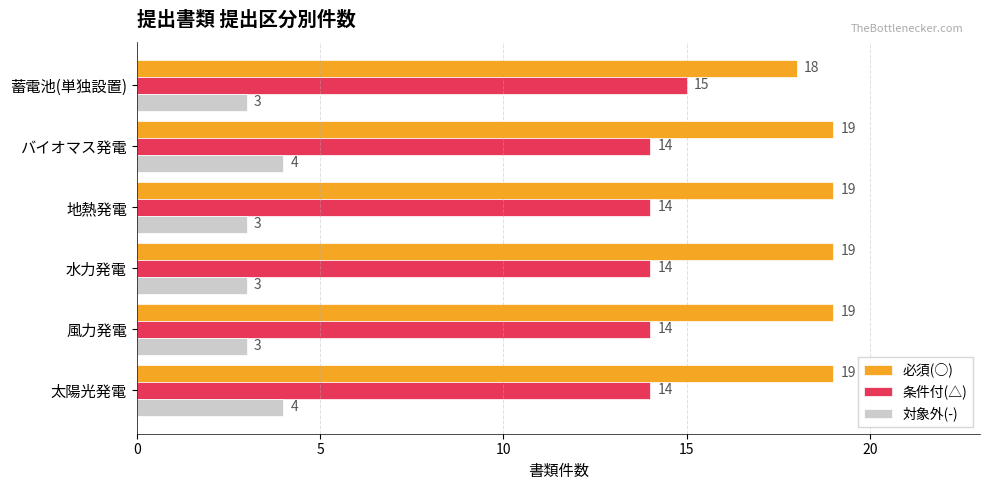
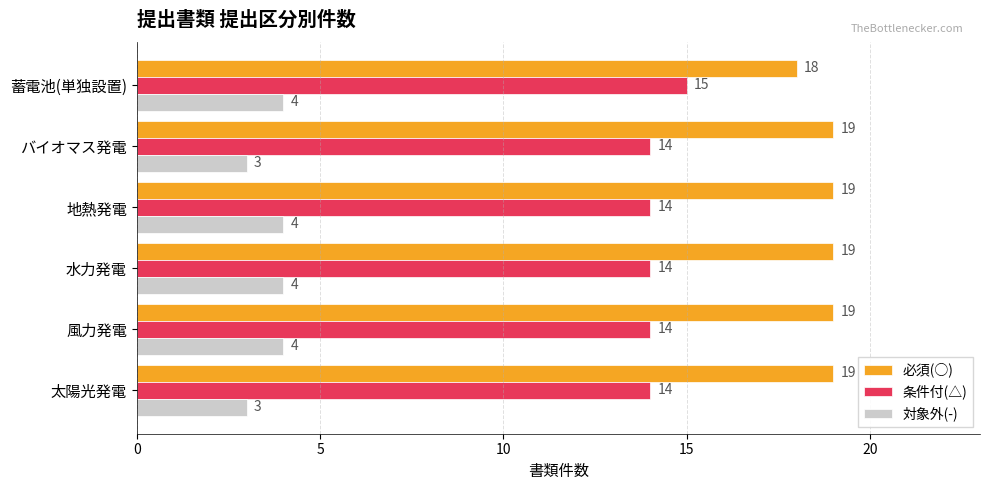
対象外(-), 蓄電池(単独設置): 3 -> 4
対象外(-), バイオマス発電: 4 -> 3
対象外(-), 地熱発電: 3 -> 4
対象外(-), 水力発電: 3 -> 4
対象外(-), 風力発電: 3 -> 4
対象外(-), 太陽光発電: 4 -> 3
